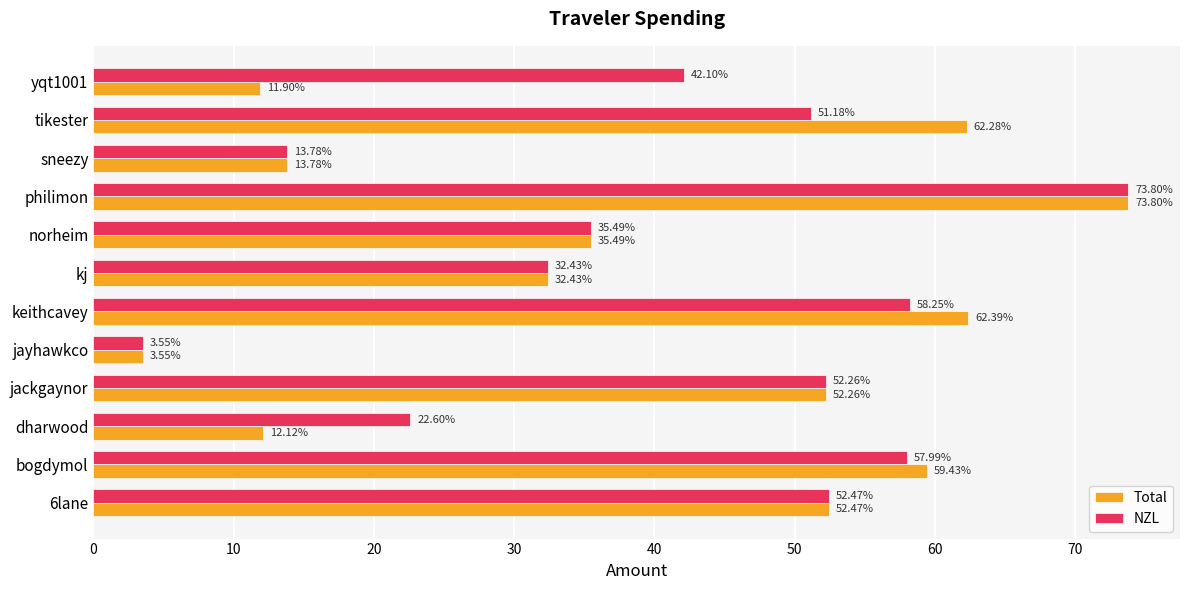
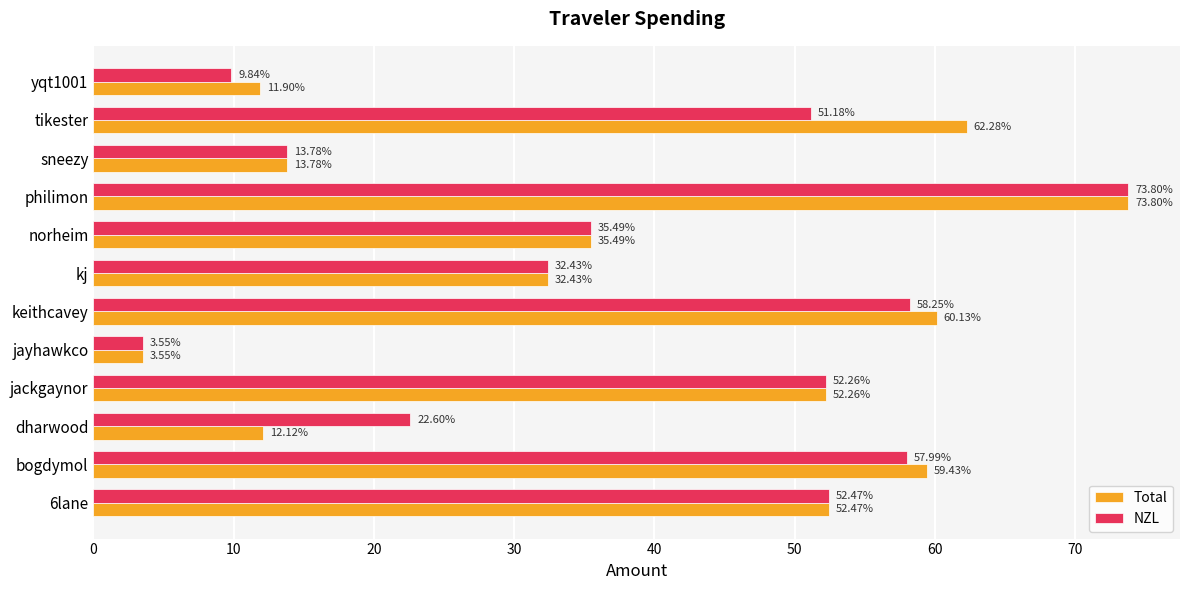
NZL, yqt1001: 42.10% -> 9.84%
Total, keithcavey: 62.39% -> 60.13%
